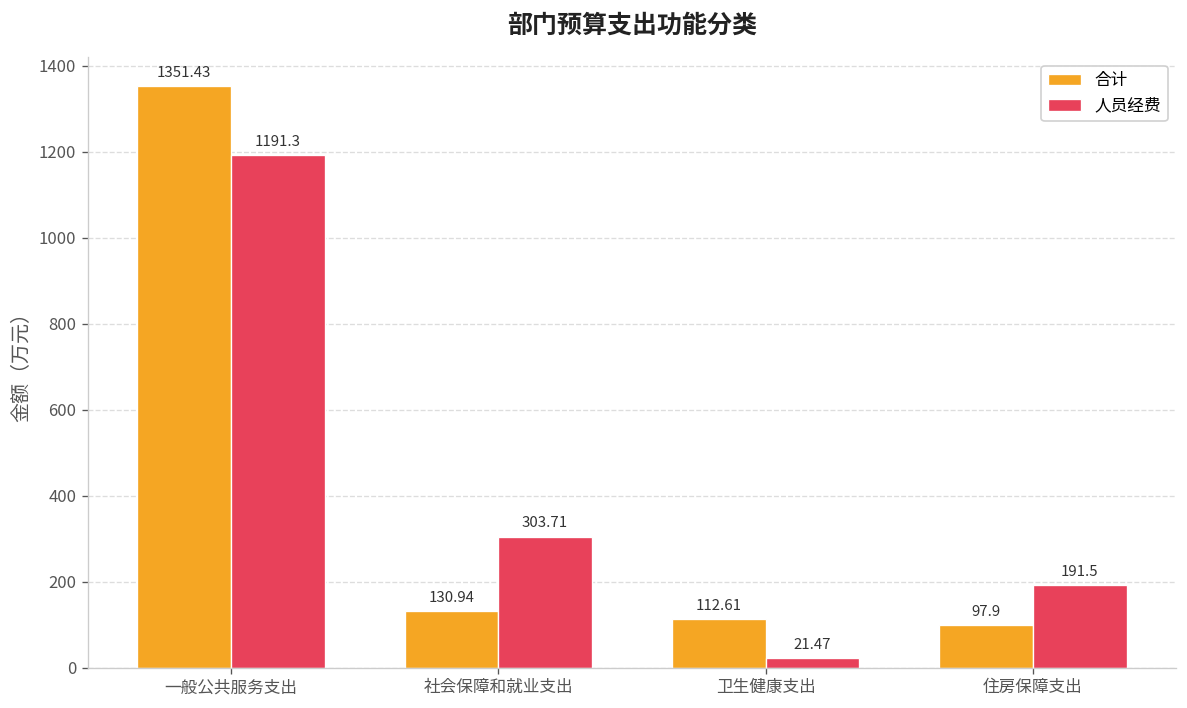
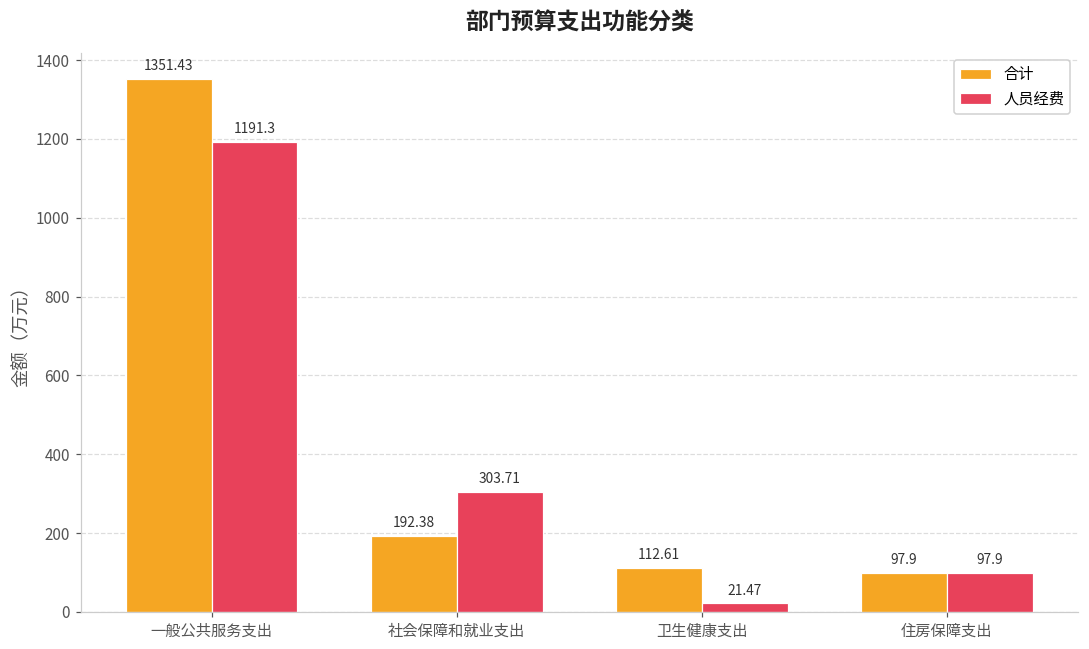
合计, 社会保障和就业支出: 130.94 -> 192.38
人员经费, 住房保障支出: 191.5 -> 97.9
